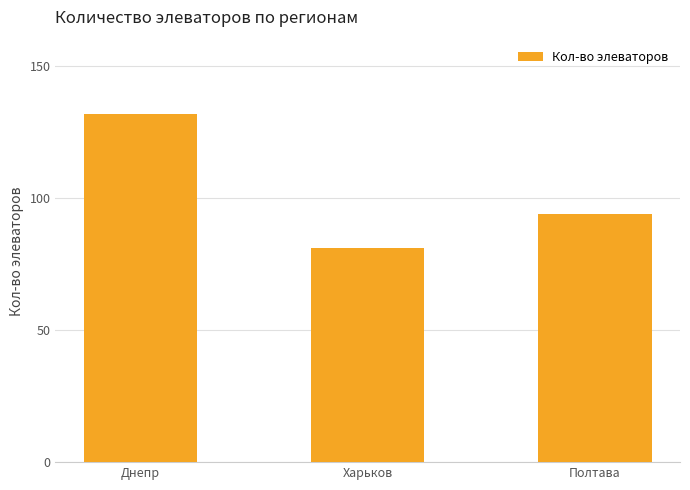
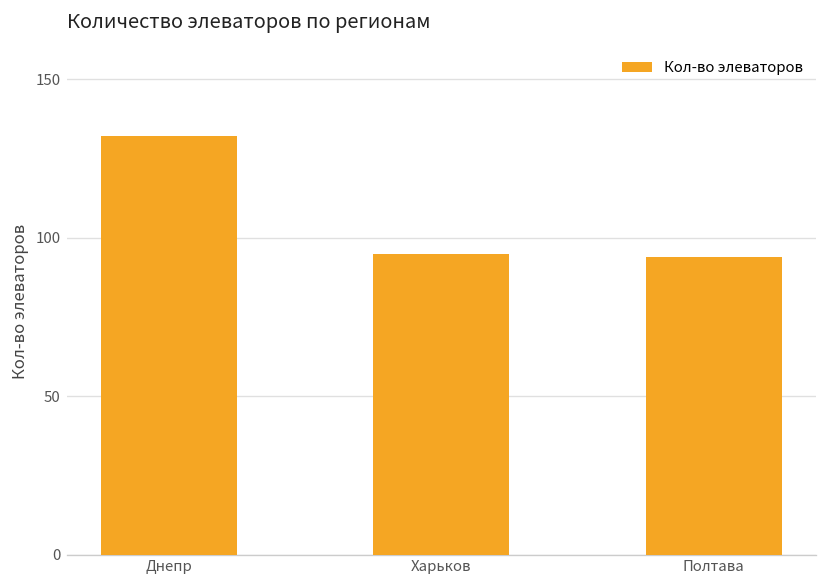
Харьков: 81 -> 95
